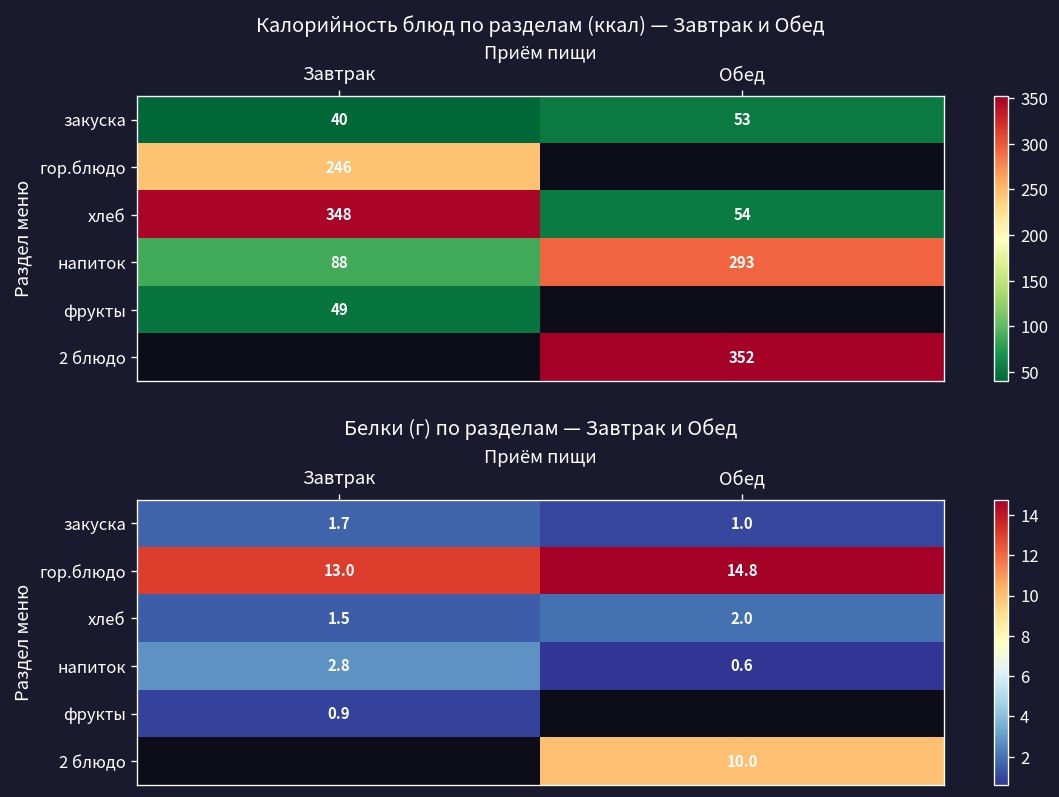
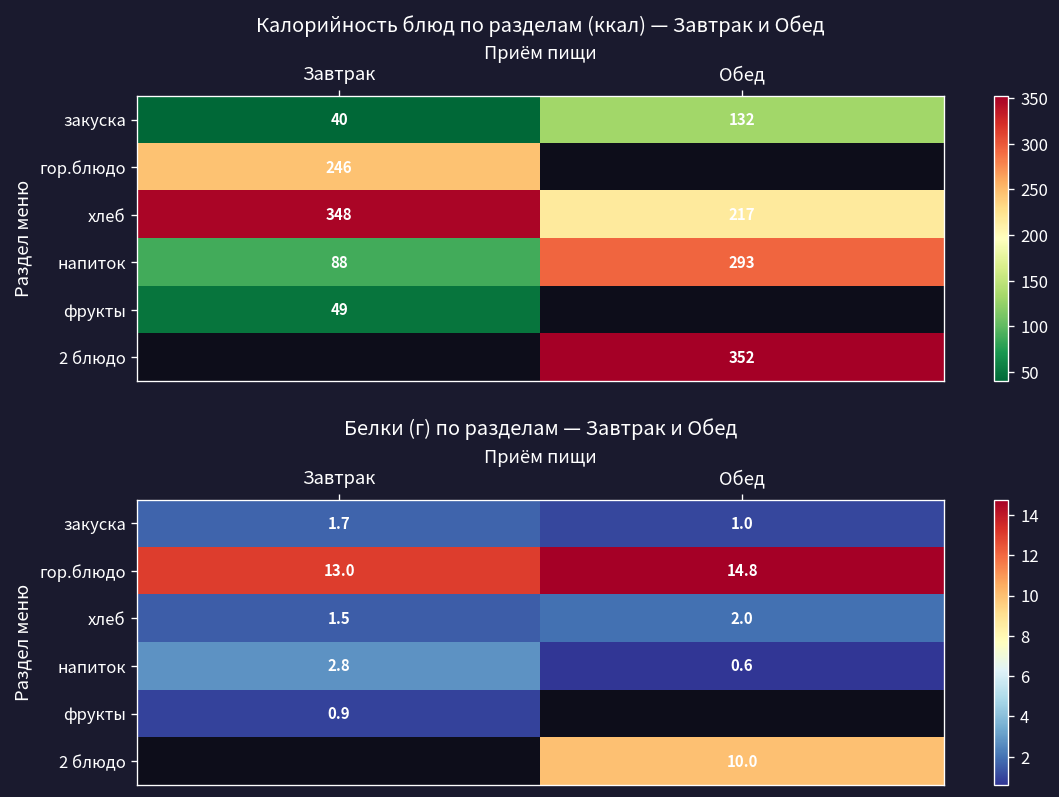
Калорийность блюд по разделам (ккал) — Завтрак и Обед, закуска, Обед: 53 -> 132
Калорийность блюд по разделам (ккал) — Завтрак и Обед, хлеб, Обед: 54 -> 217
